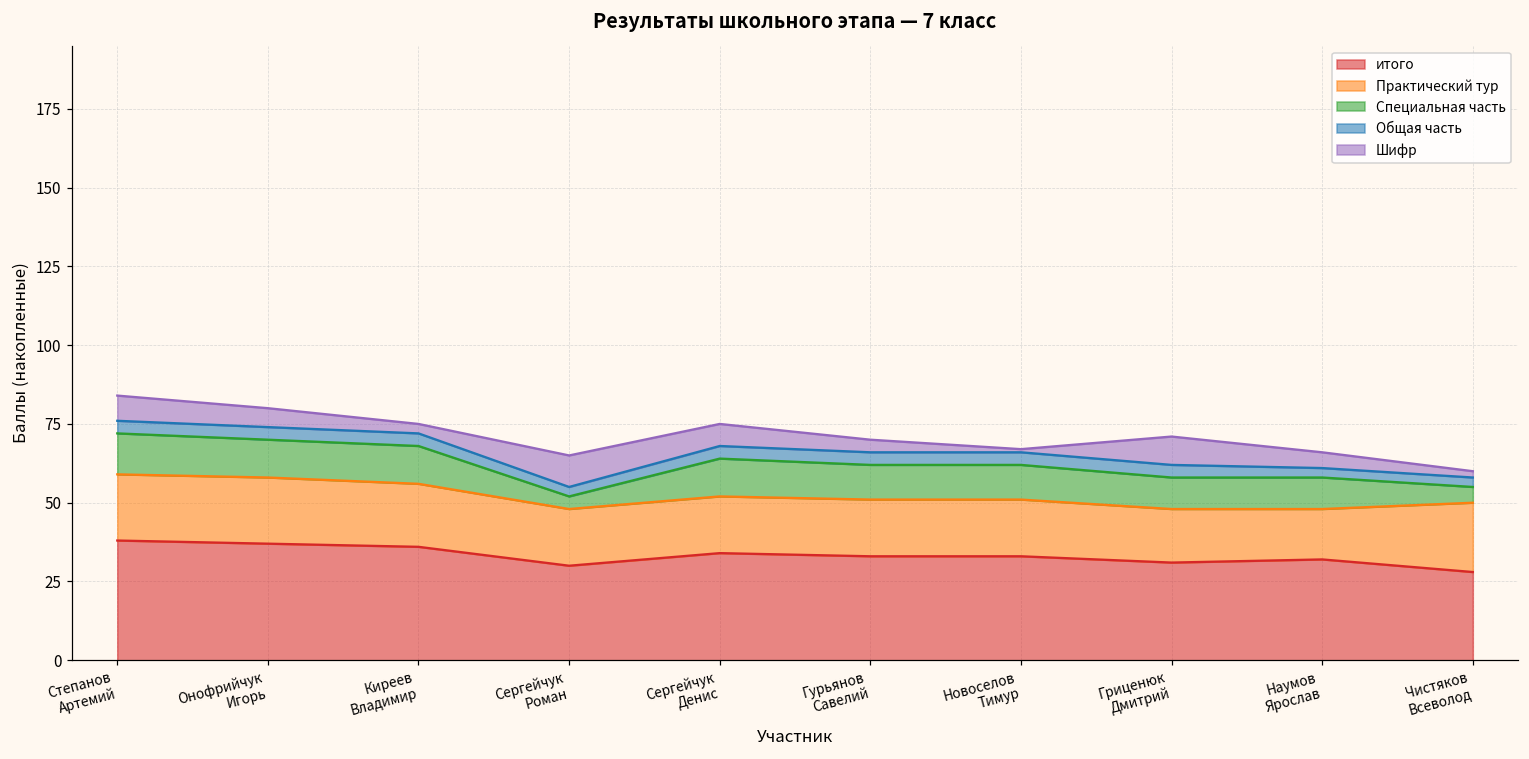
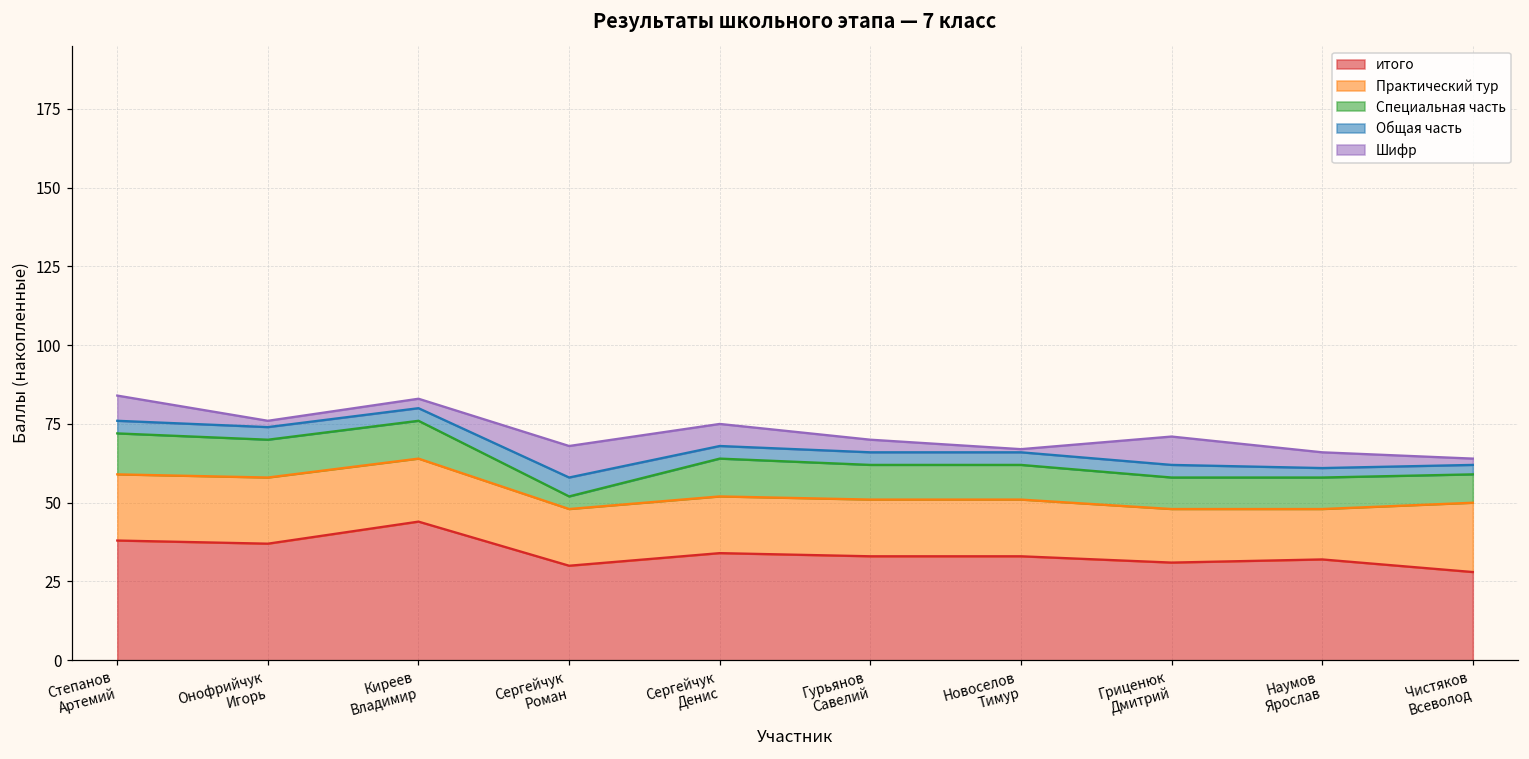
Шифр, Онофрийчук Игорь: 6 -> 2
итого, Киреев Владимир: 36 -> 44
Общая часть, Сергейчук Роман: 3 -> 6
Специальная часть, Чистяков Всеволод: 5 -> 9
